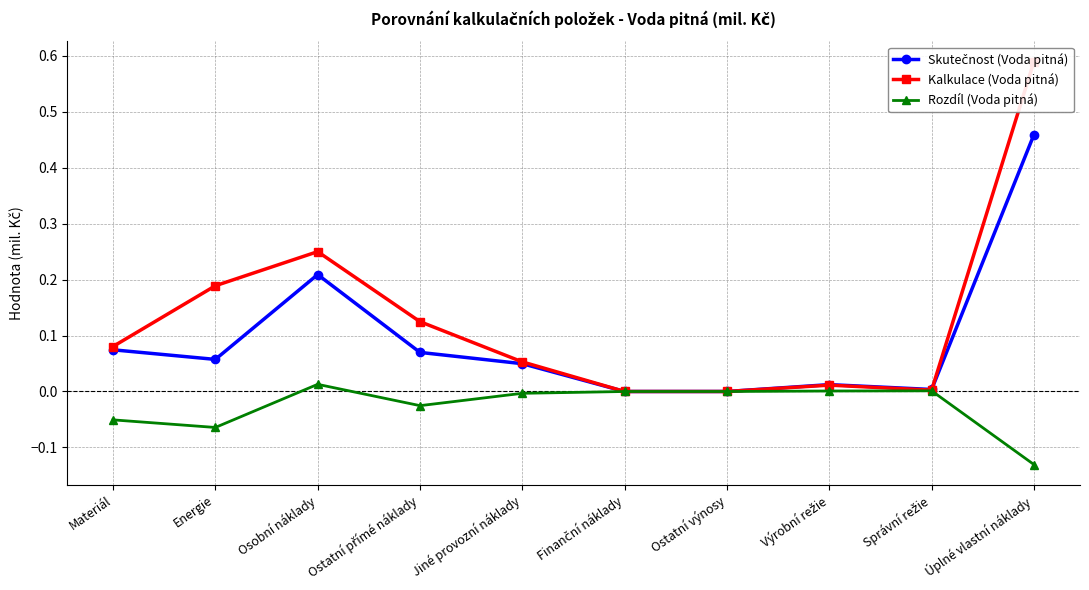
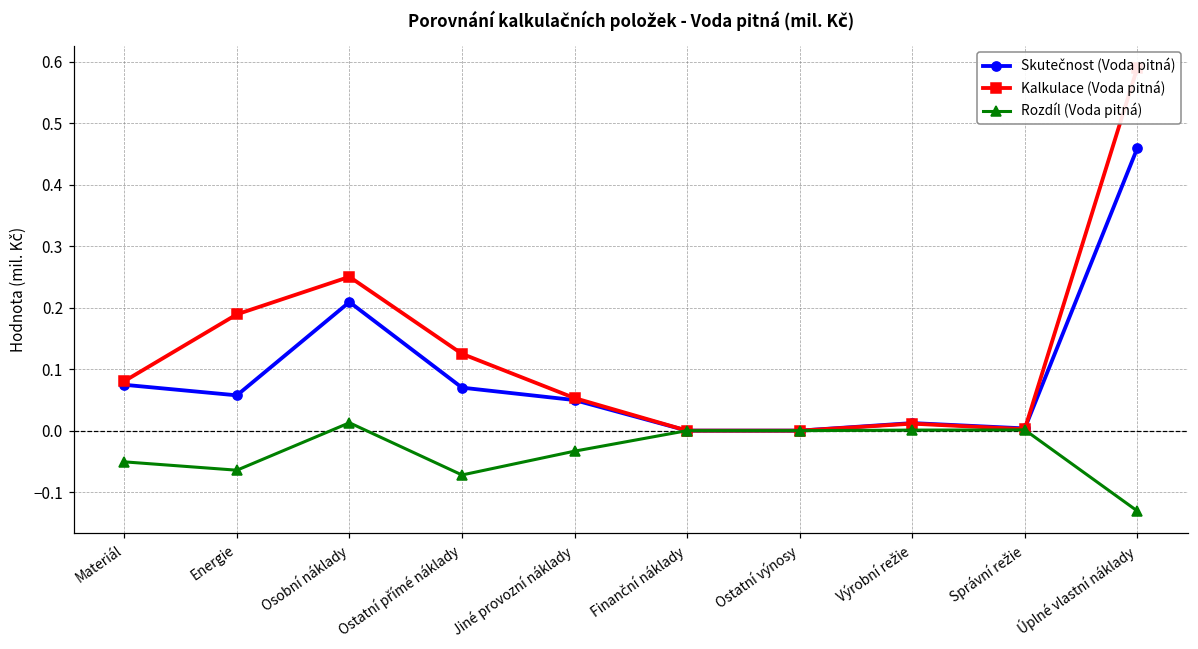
Rozdíl (Voda pitná), Ostatní přímé náklady: -0.03 -> -0.07
Rozdíl (Voda pitná), Jiné provozní náklady: 0.00 -> -0.03
